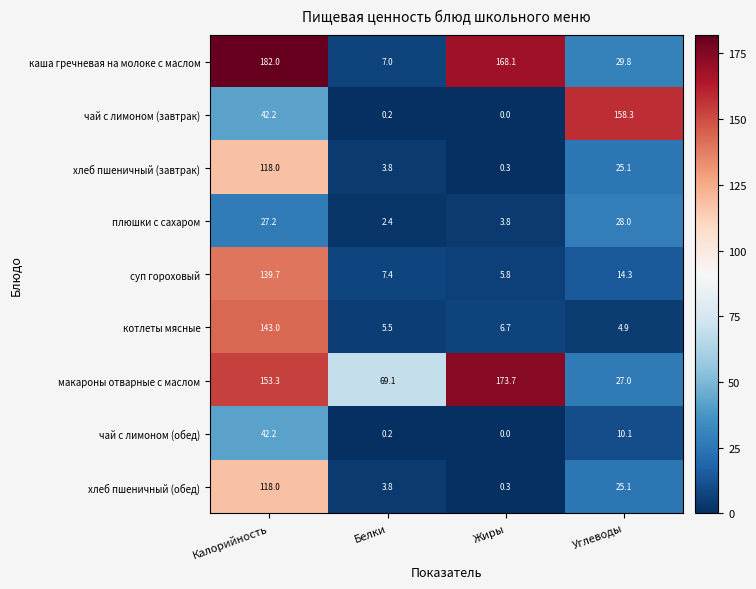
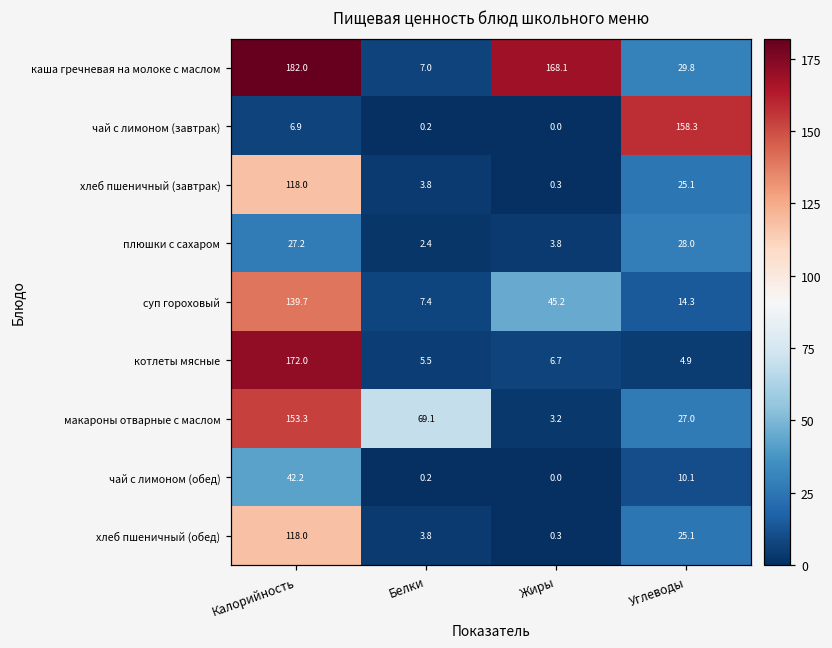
чай с лимоном (завтрак), Калорийность: 42.2 -> 6.9
суп гороховый, Жиры: 5.8 -> 45.2
котлеты мясные, Калорийность: 143.0 -> 172.0
макароны отварные с маслом, Жиры: 173.7 -> 3.2
